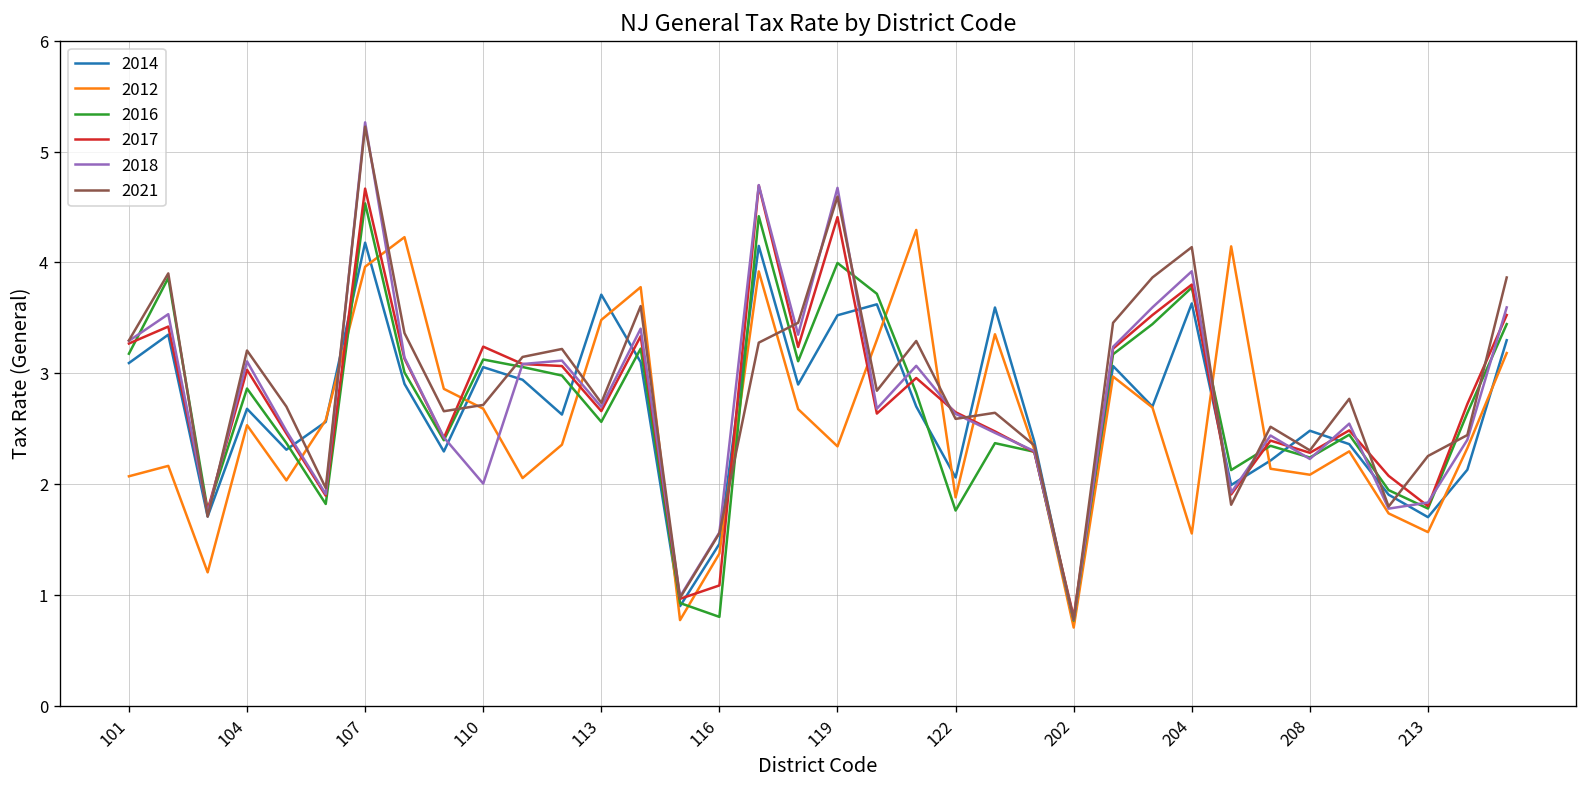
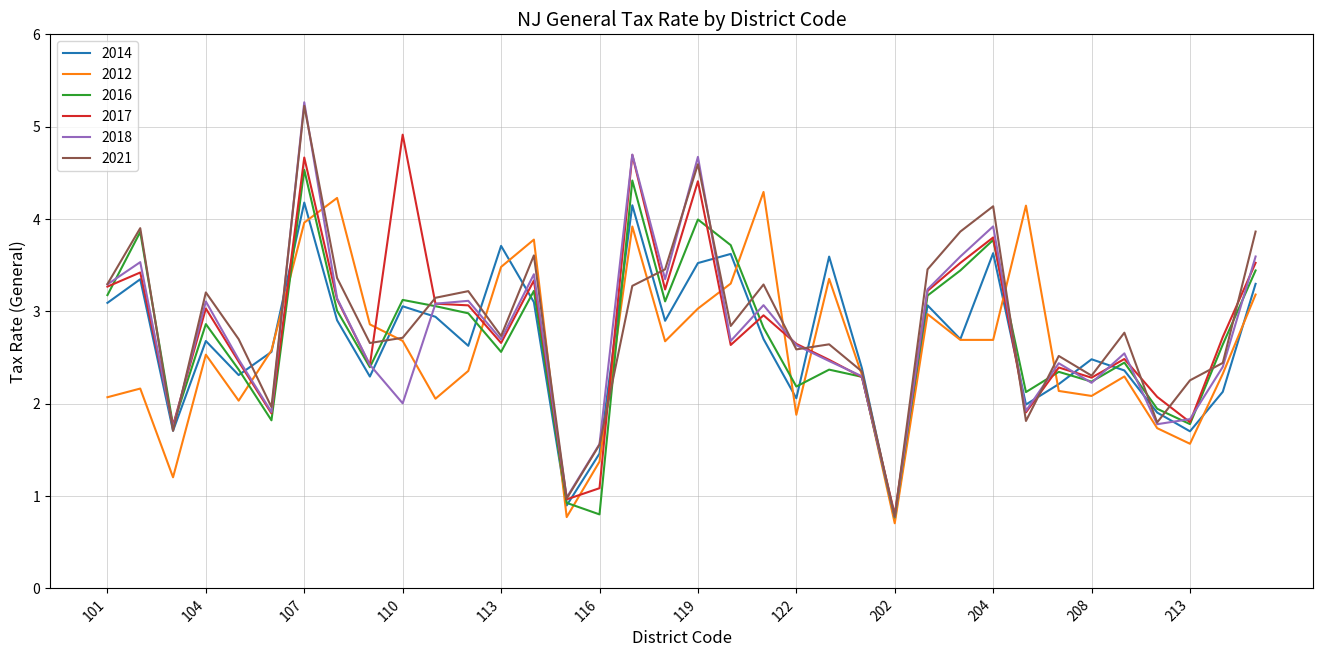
2017, 110: 3.2 -> 4.9
2012, 119: 2.3 -> 3.0
2016, 122: 1.8 -> 2.2
2012, 204: 1.6 -> 2.7
